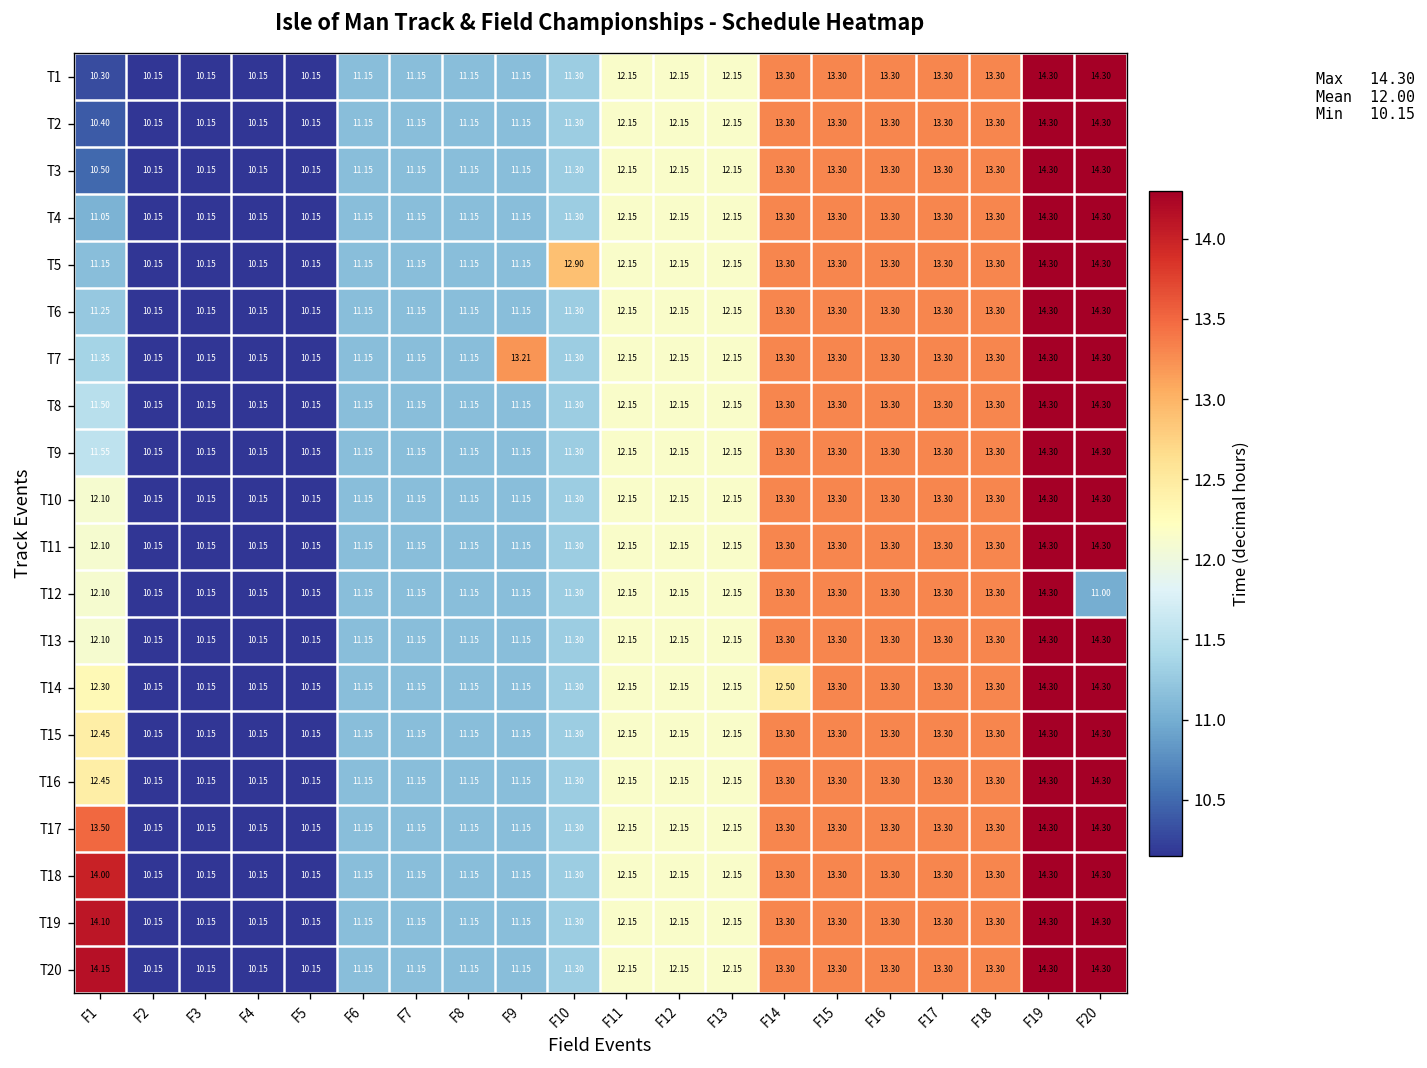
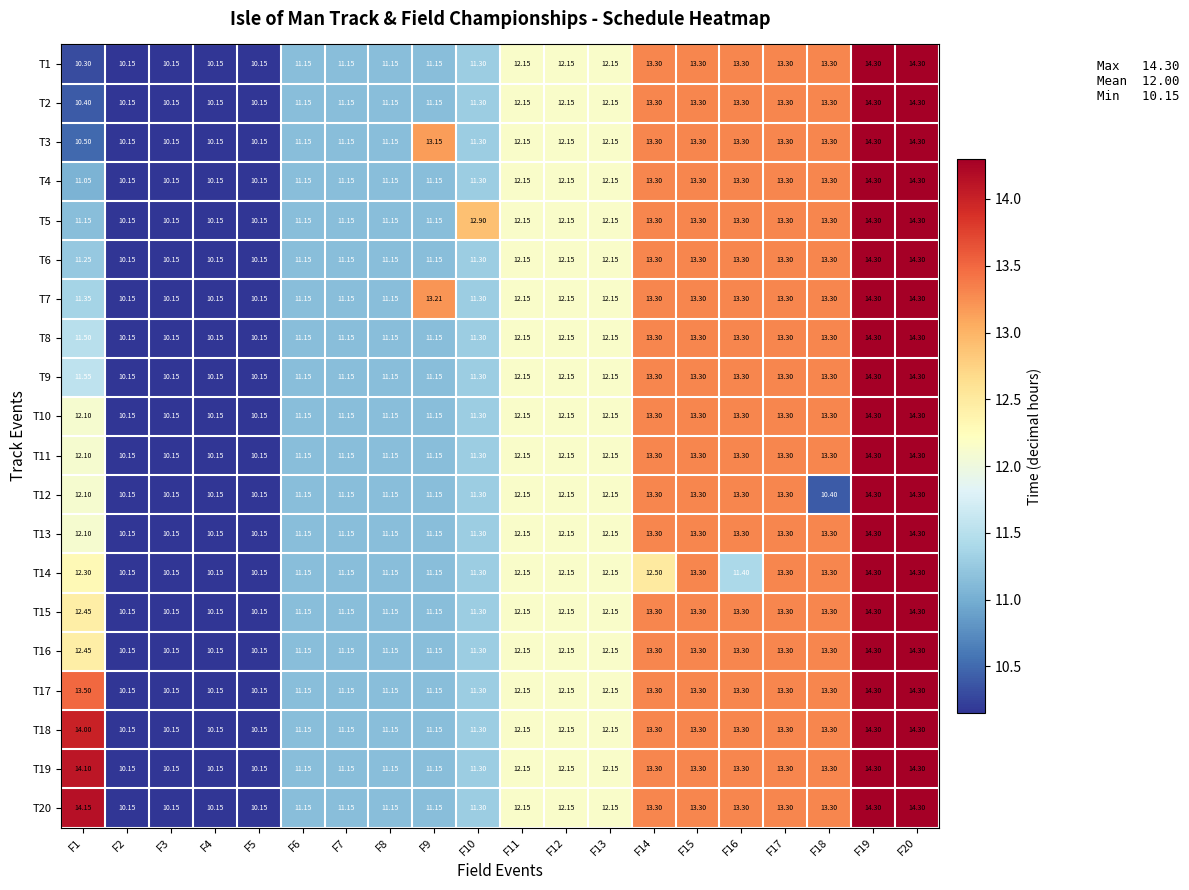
T3, F9: 11.15 -> 13.15
T12, F18: 13.30 -> 10.40
T12, F20: 11.00 -> 14.30
T14, F16: 13.30 -> 11.40
